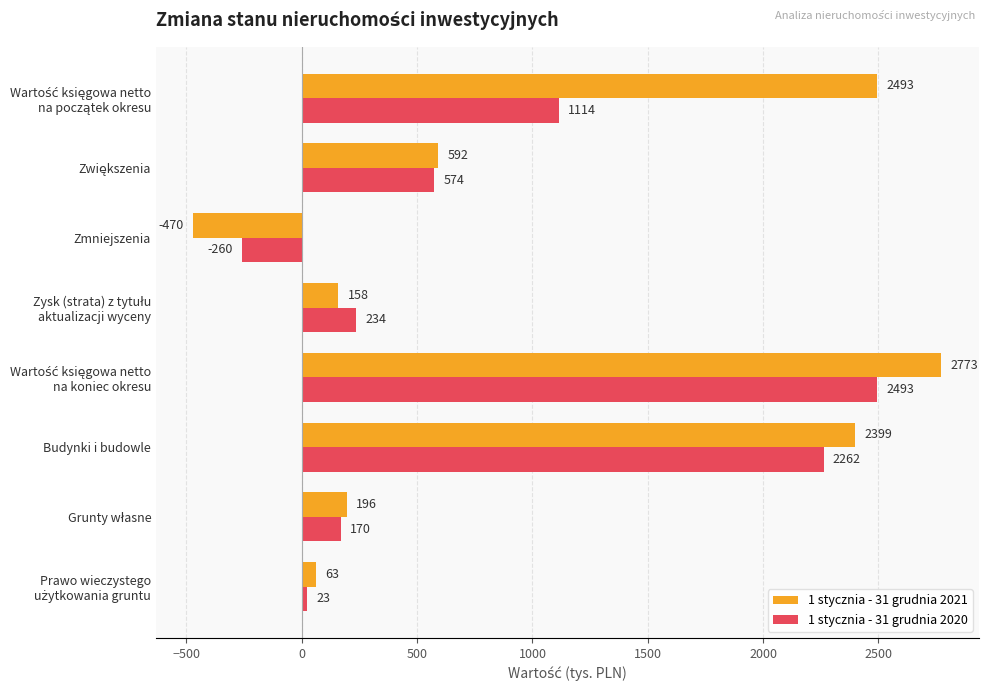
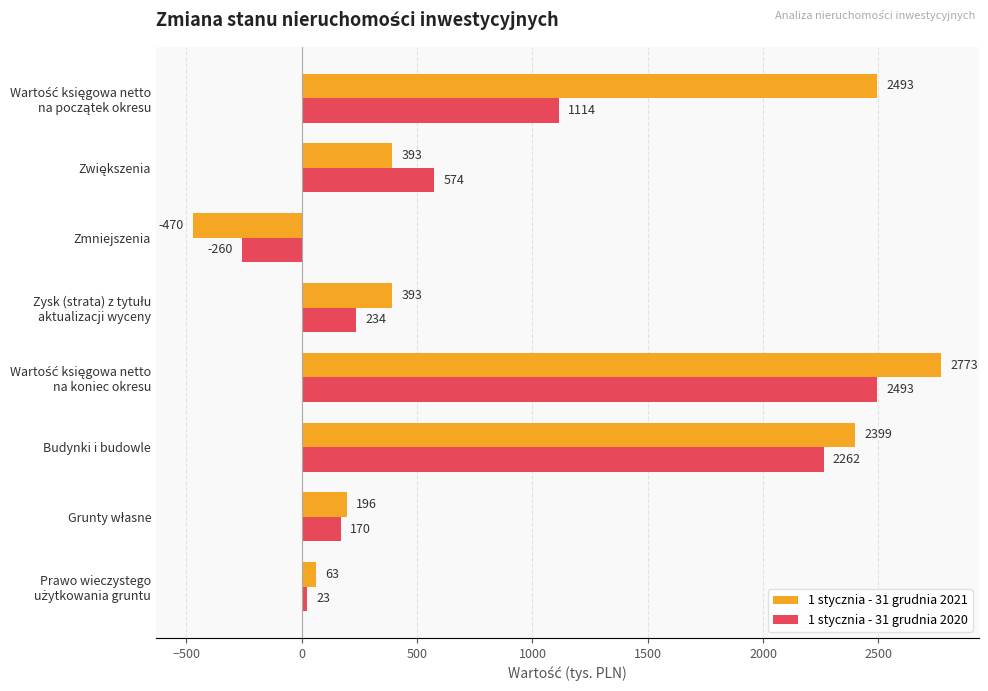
1 stycznia - 31 grudnia 2021, Zwiększenia: 592 -> 393
1 stycznia - 31 grudnia 2021, Zysk (strata) z tytułu aktualizacji wyceny: 158 -> 393
